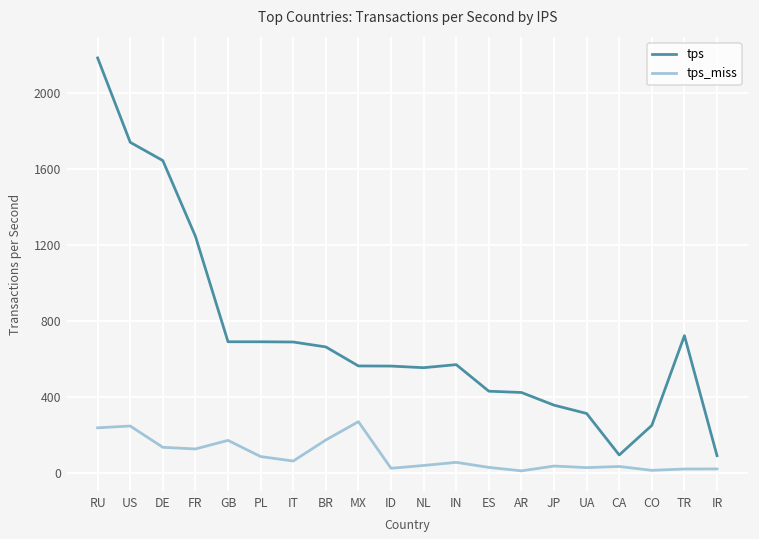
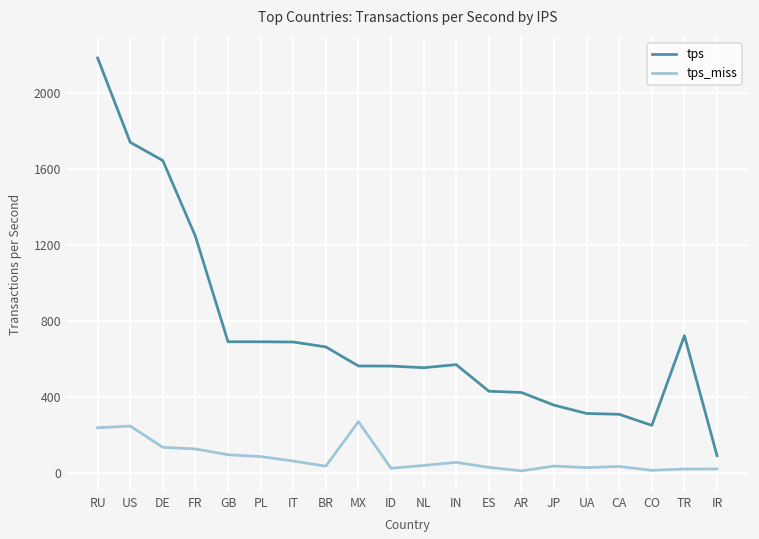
tps_miss, GB: 170 -> 100
tps_miss, BR: 180 -> 40
tps, CA: 100 -> 310
